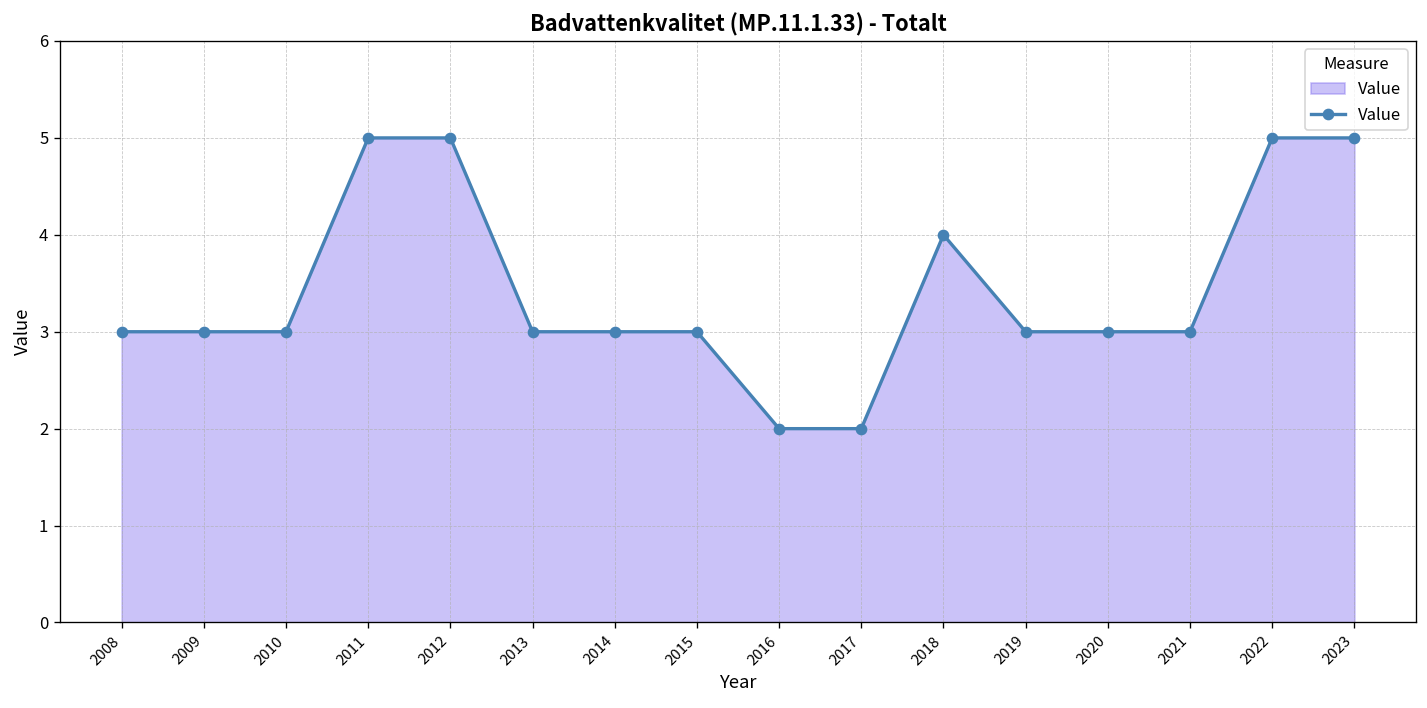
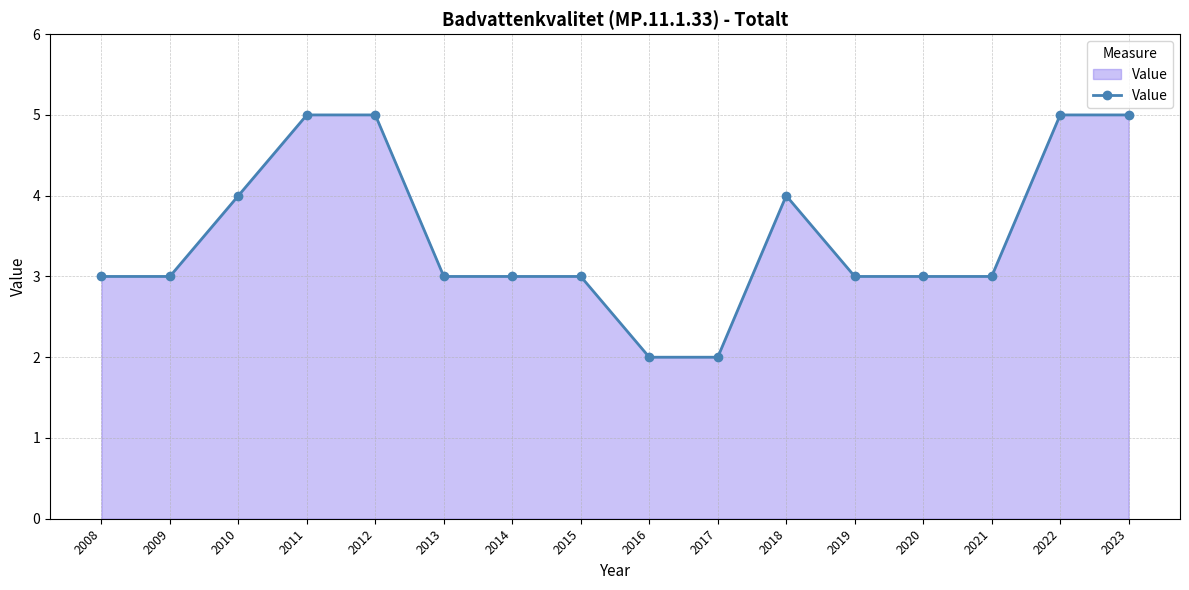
2010: 3 -> 4
